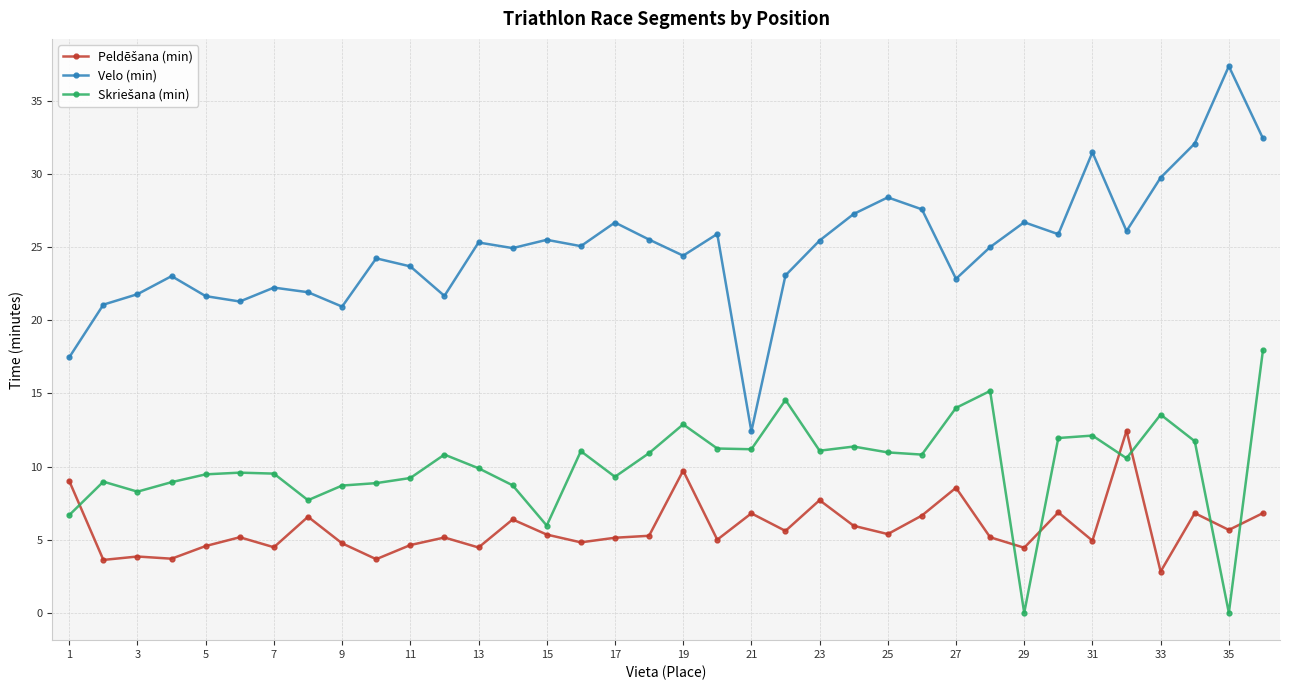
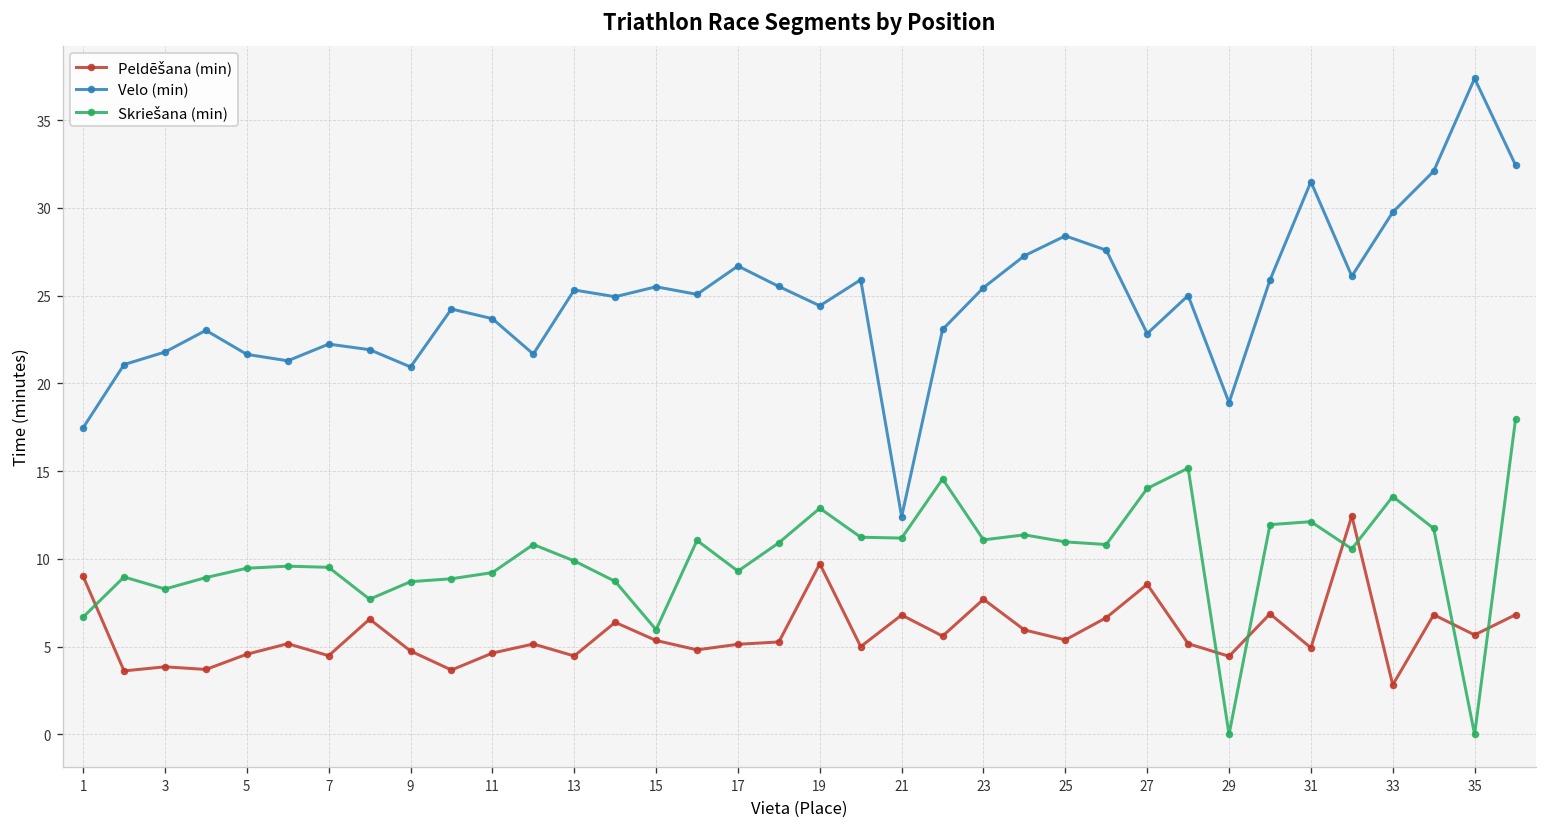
Velo (min), 29: 26.7 -> 18.9
